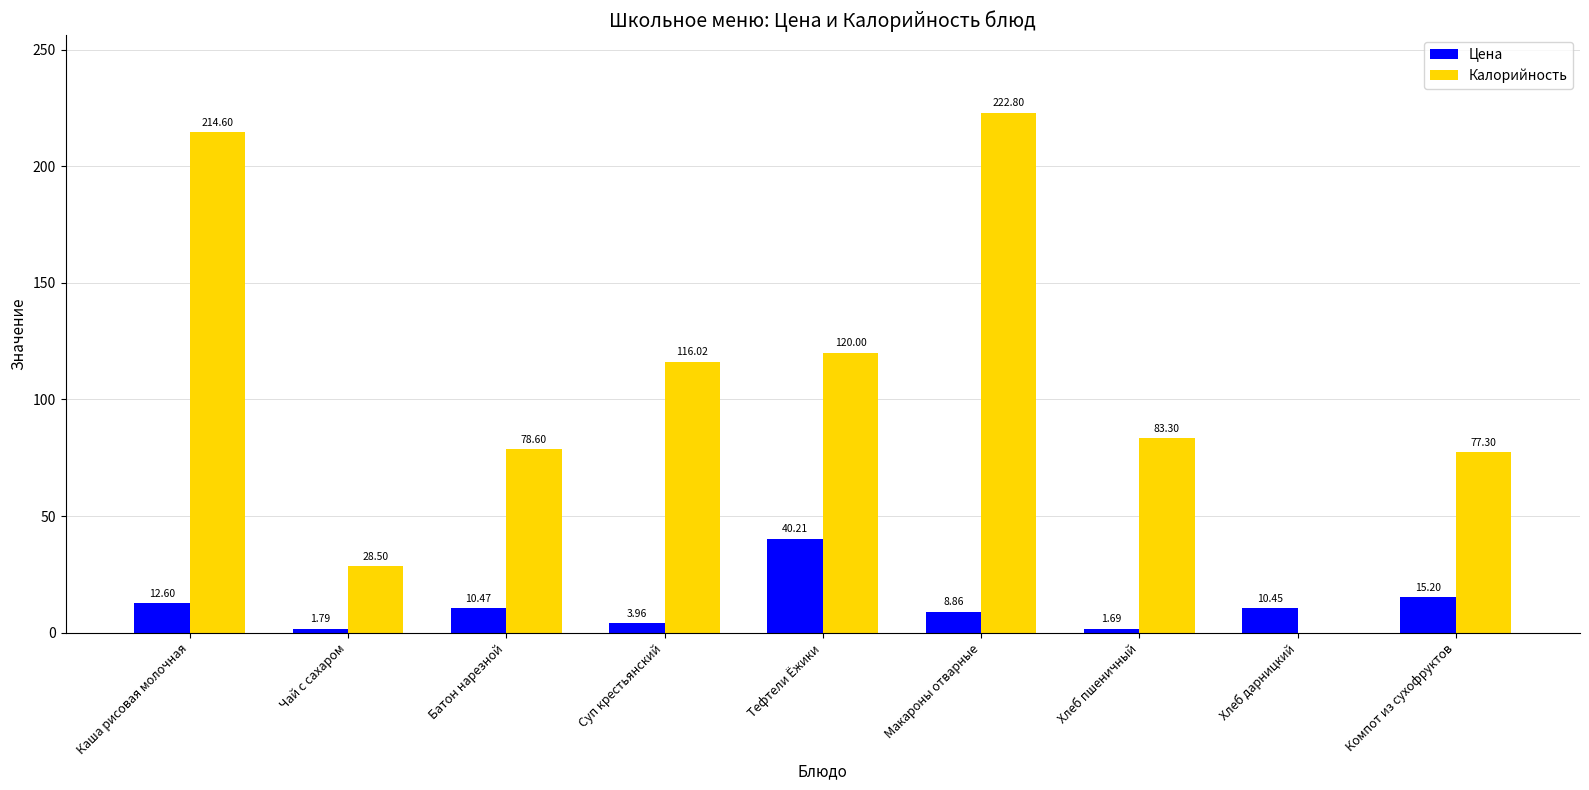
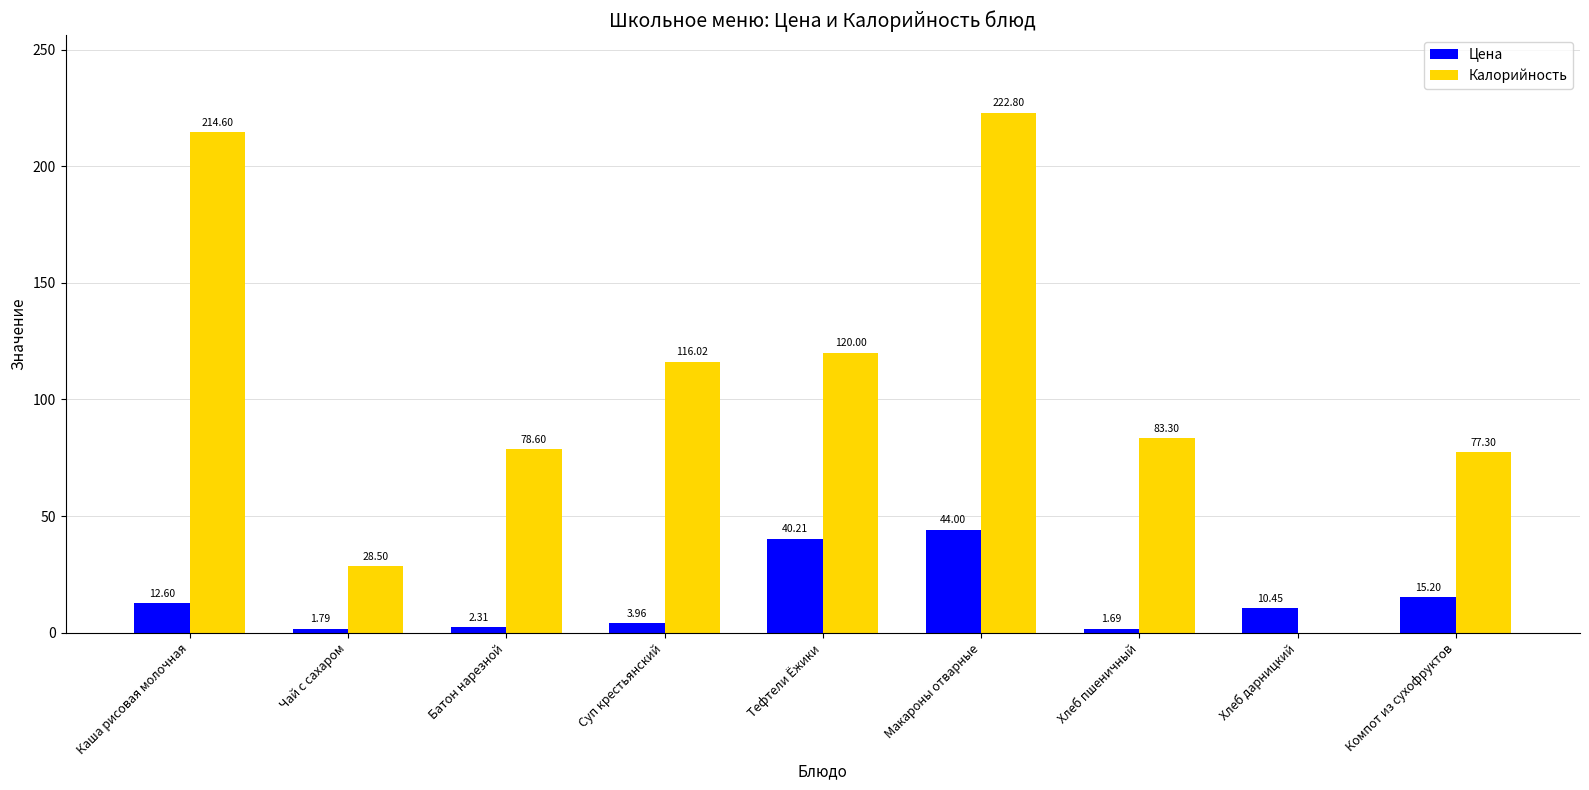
Цена, Батон нарезной: 10.47 -> 2.31
Цена, Макароны отварные: 8.86 -> 44.00
